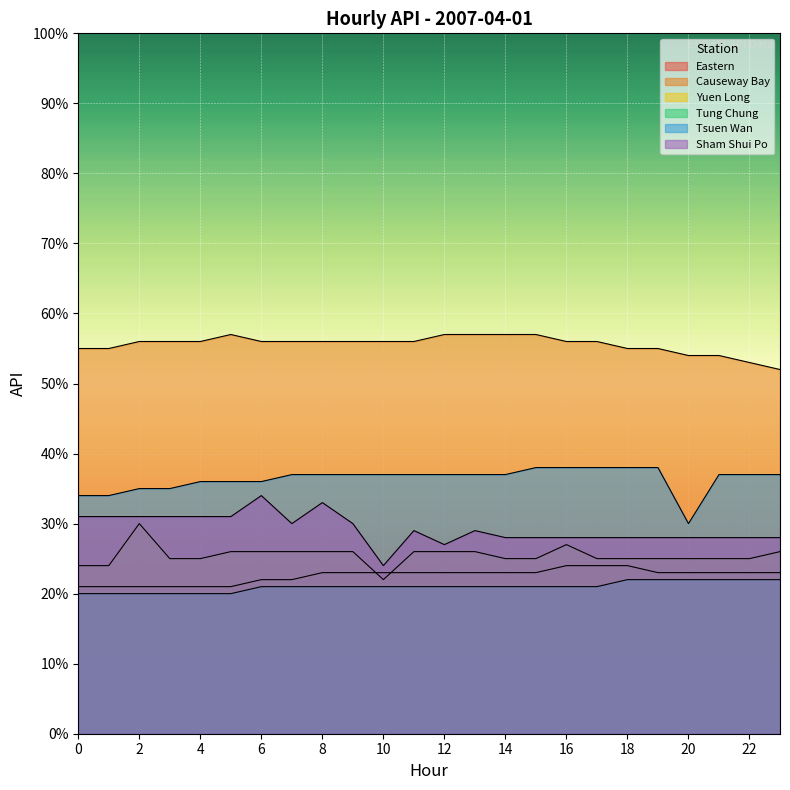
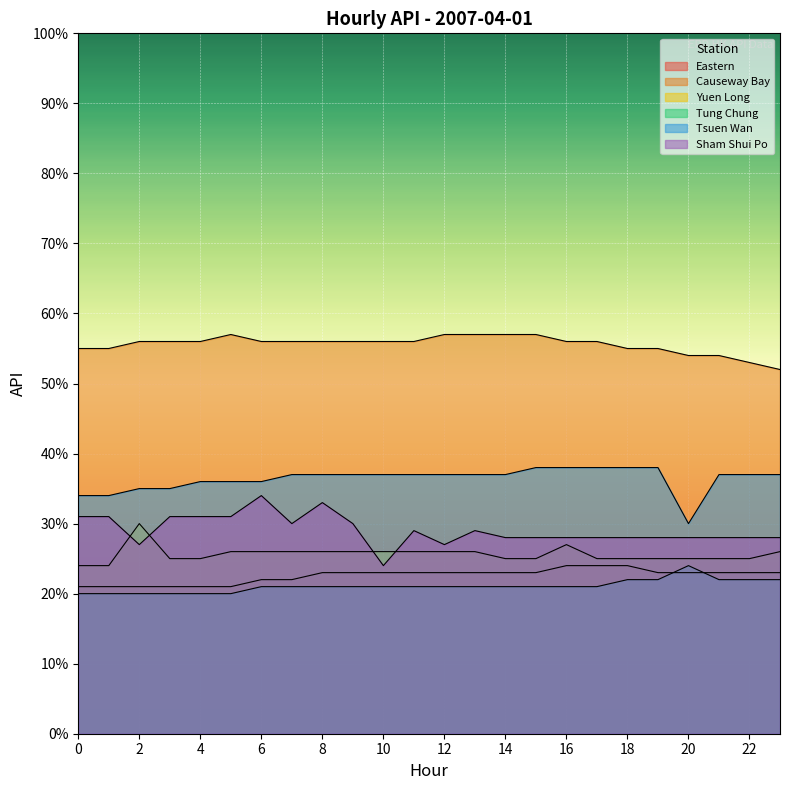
Sham Shui Po, 2: 31% -> 27%
Yuen Long, 10: 22% -> 26%
Tung Chung, 20: 22% -> 24%
